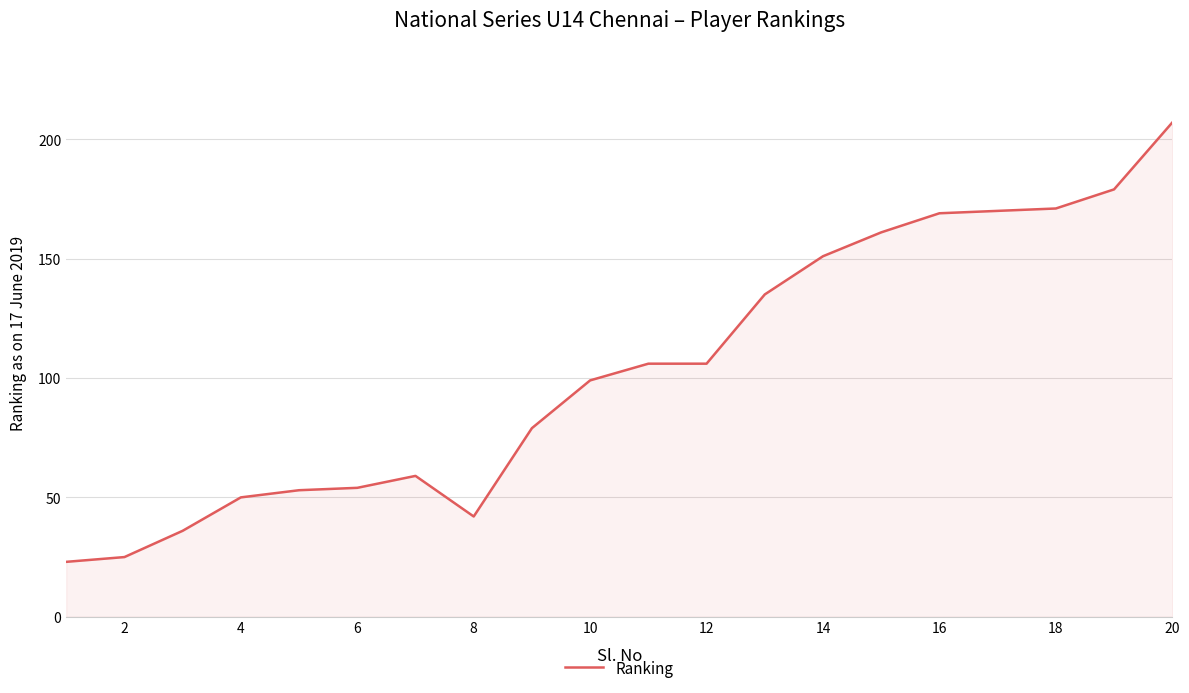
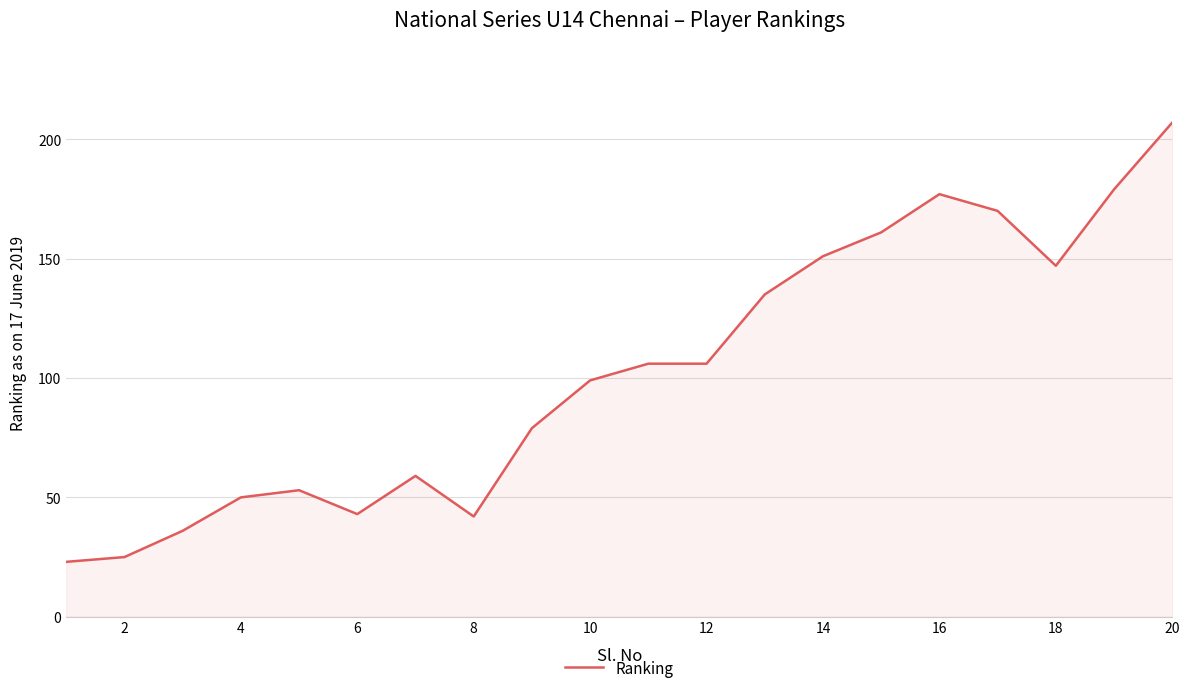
6: 54 -> 43
16: 169 -> 177
18: 171 -> 147
